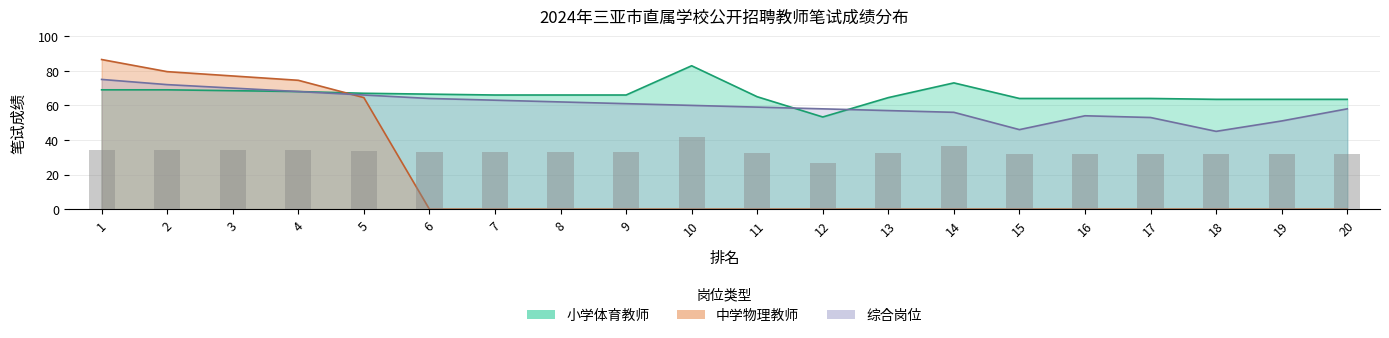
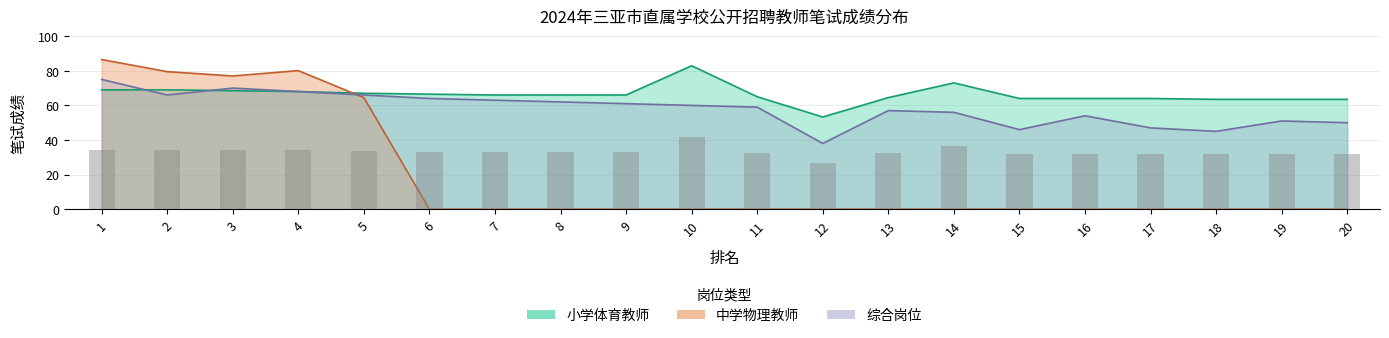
综合岗位, 2: 72 -> 66
中学物理教师, 4: 75 -> 80
综合岗位, 12: 58 -> 38
综合岗位, 17: 53 -> 47
综合岗位, 20: 58 -> 50
